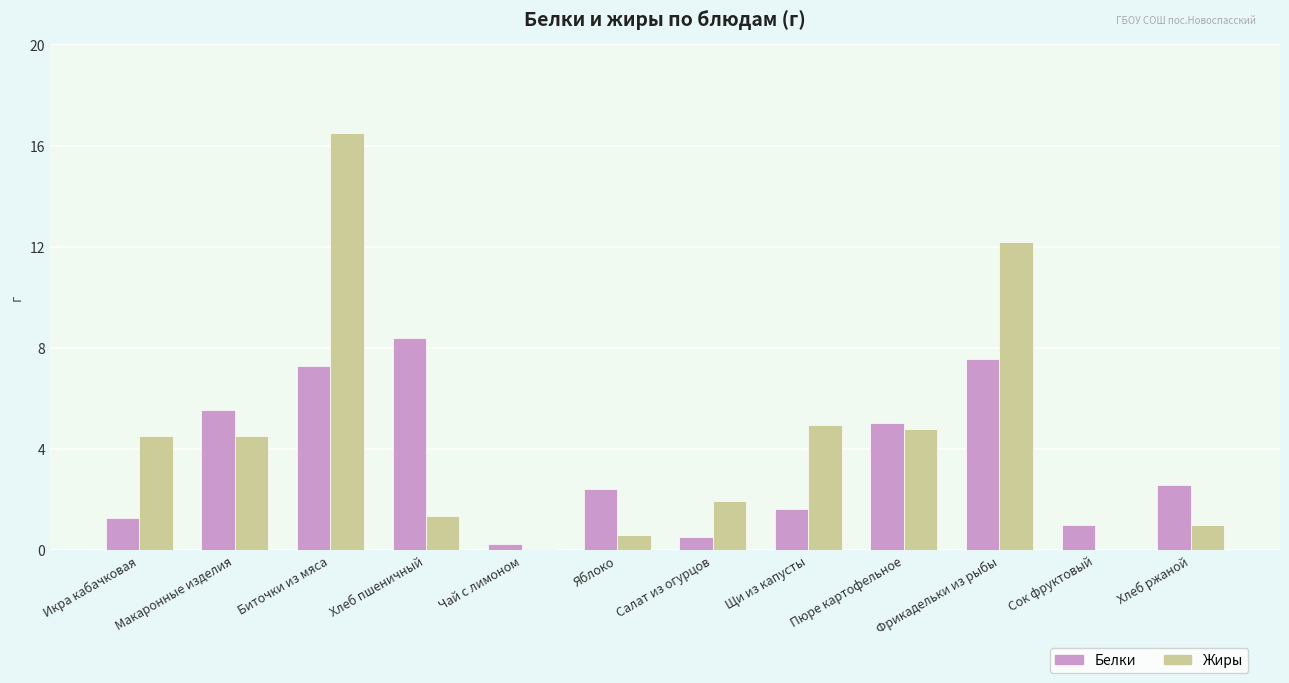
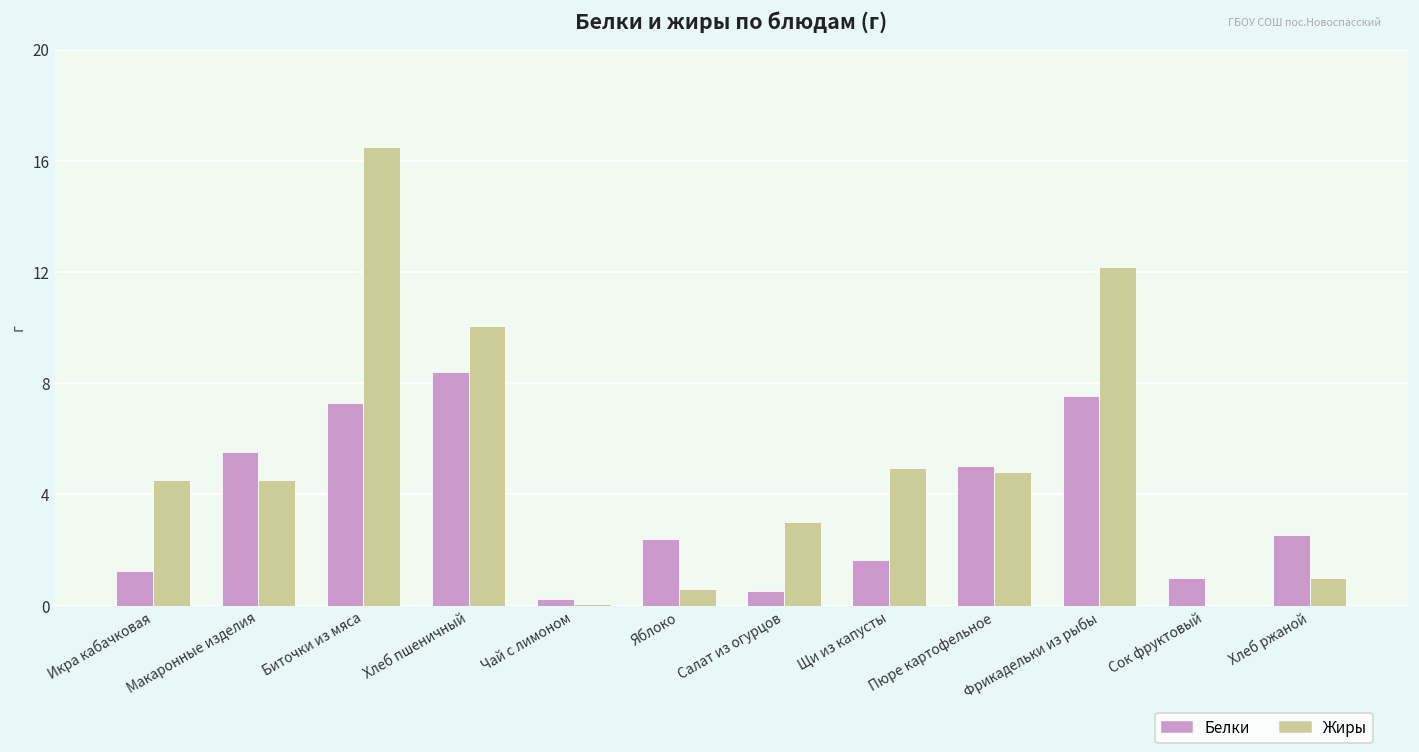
Жиры, Хлеб пшеничный: 1.4 -> 10.1
Жиры, Салат из огурцов: 1.9 -> 3.0
